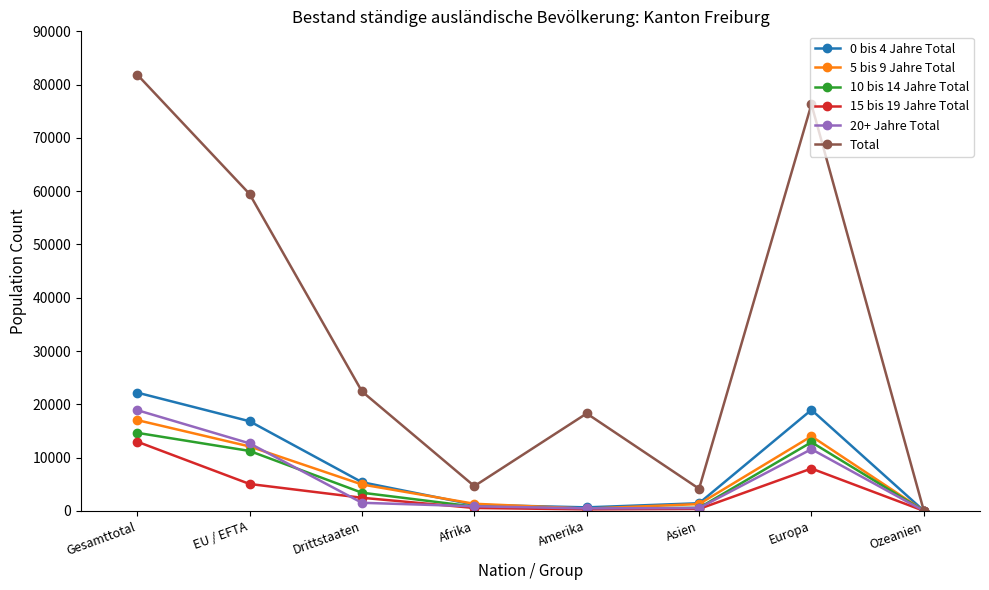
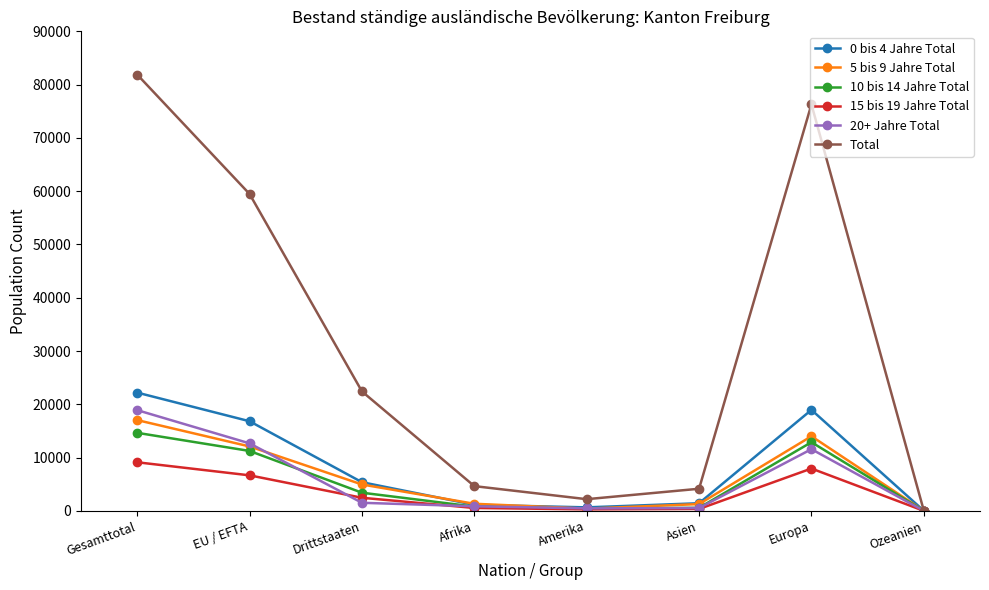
15 bis 19 Jahre Total, Gesamttotal: 13000 -> 9000
15 bis 19 Jahre Total, EU / EFTA: 5000 -> 7000
Total, Amerika: 18000 -> 2000
